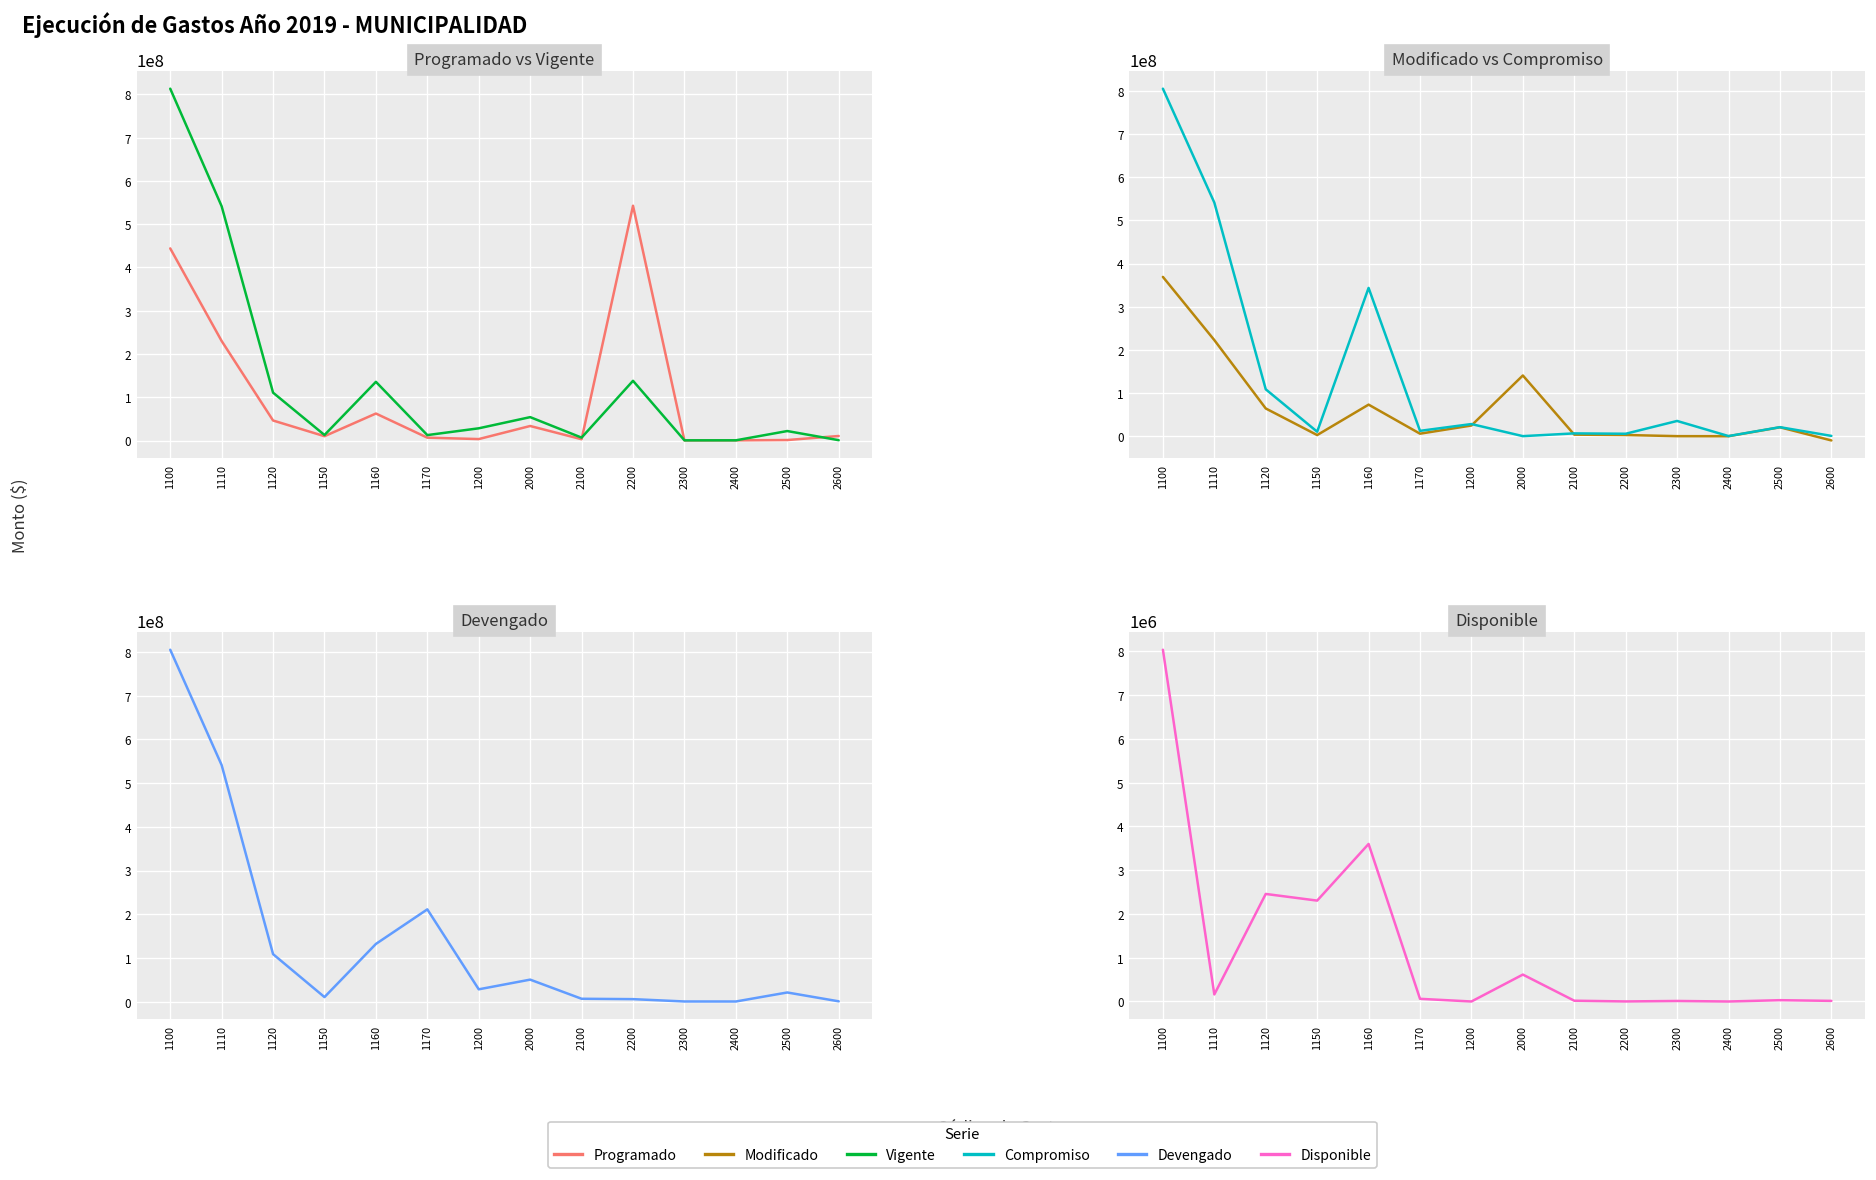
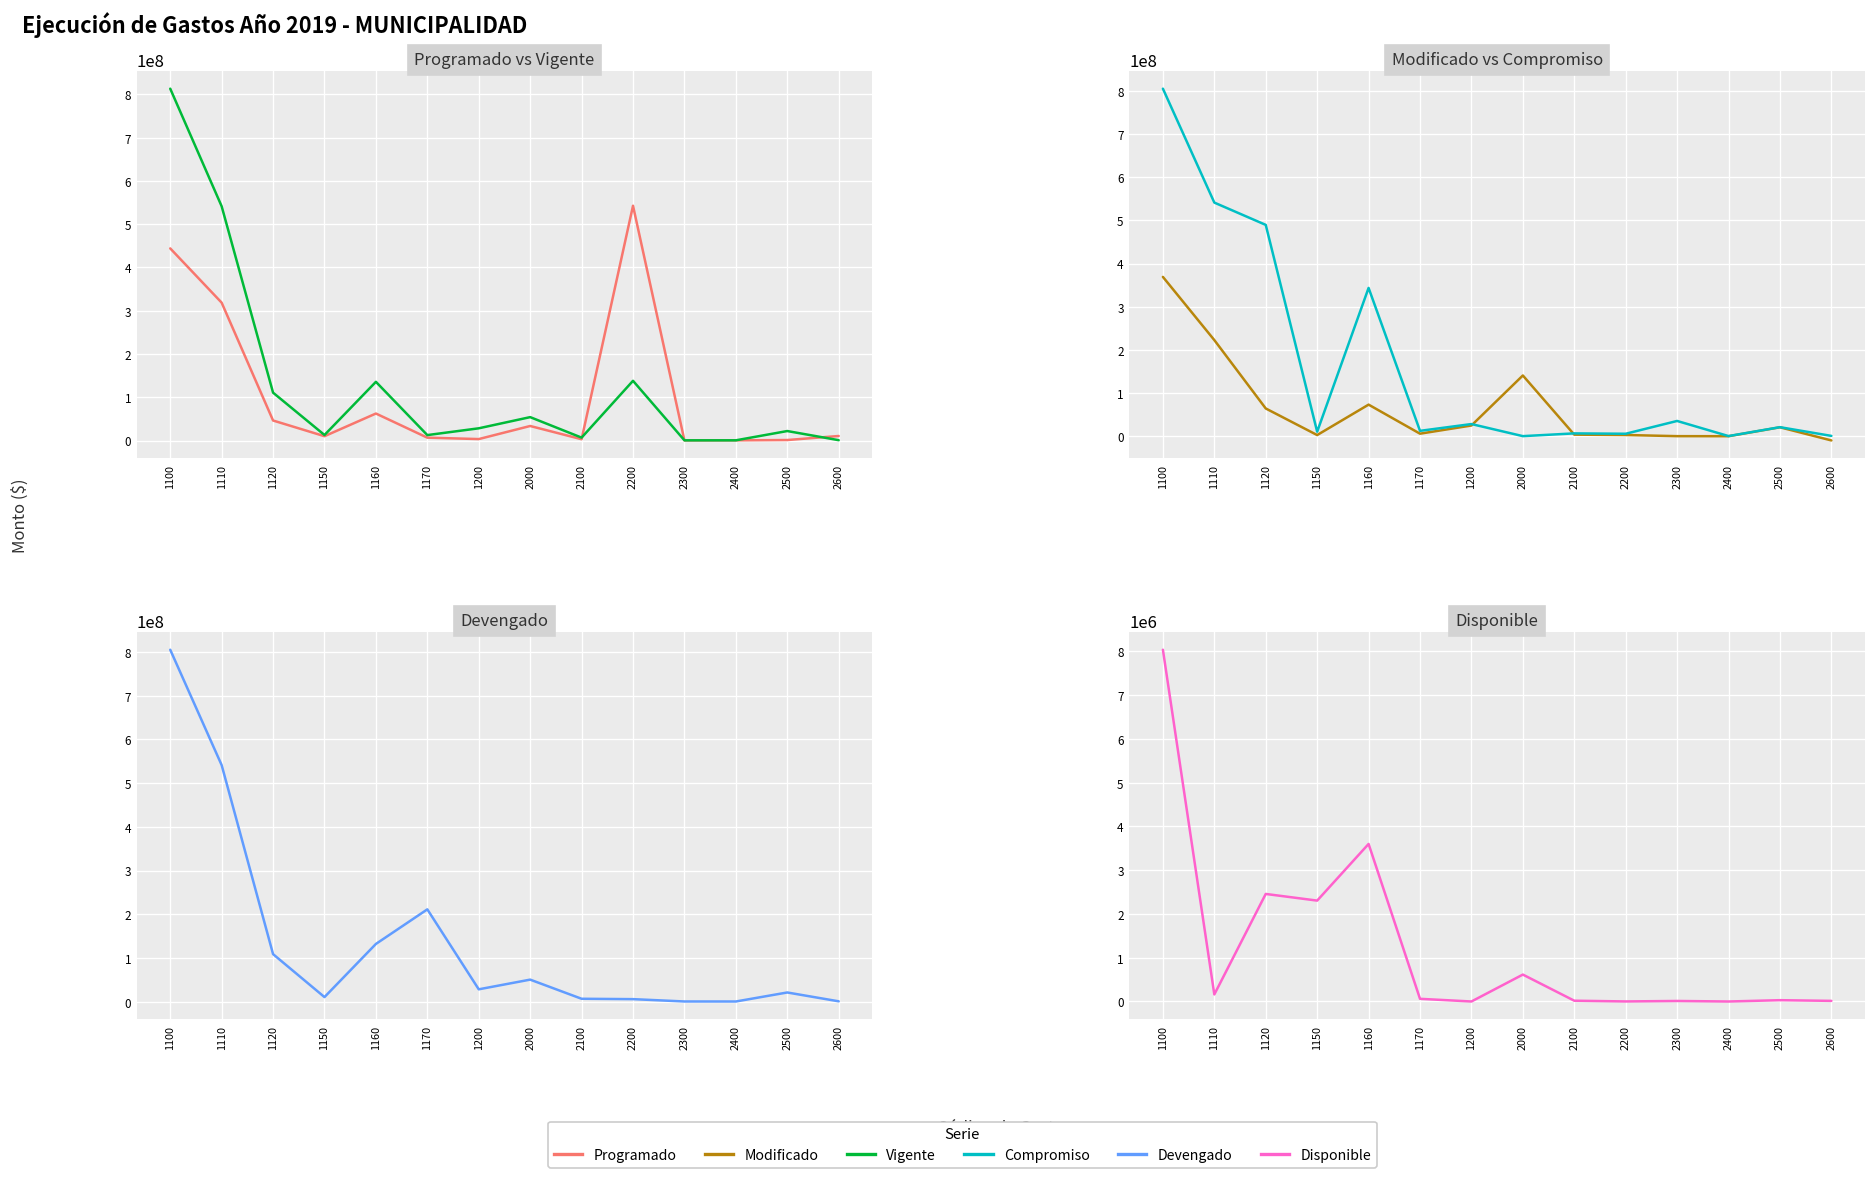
Programado vs Vigente, Programado, 1110: 230000000 -> 320000000
Modificado vs Compromiso, Compromiso, 1120: 110000000 -> 490000000
